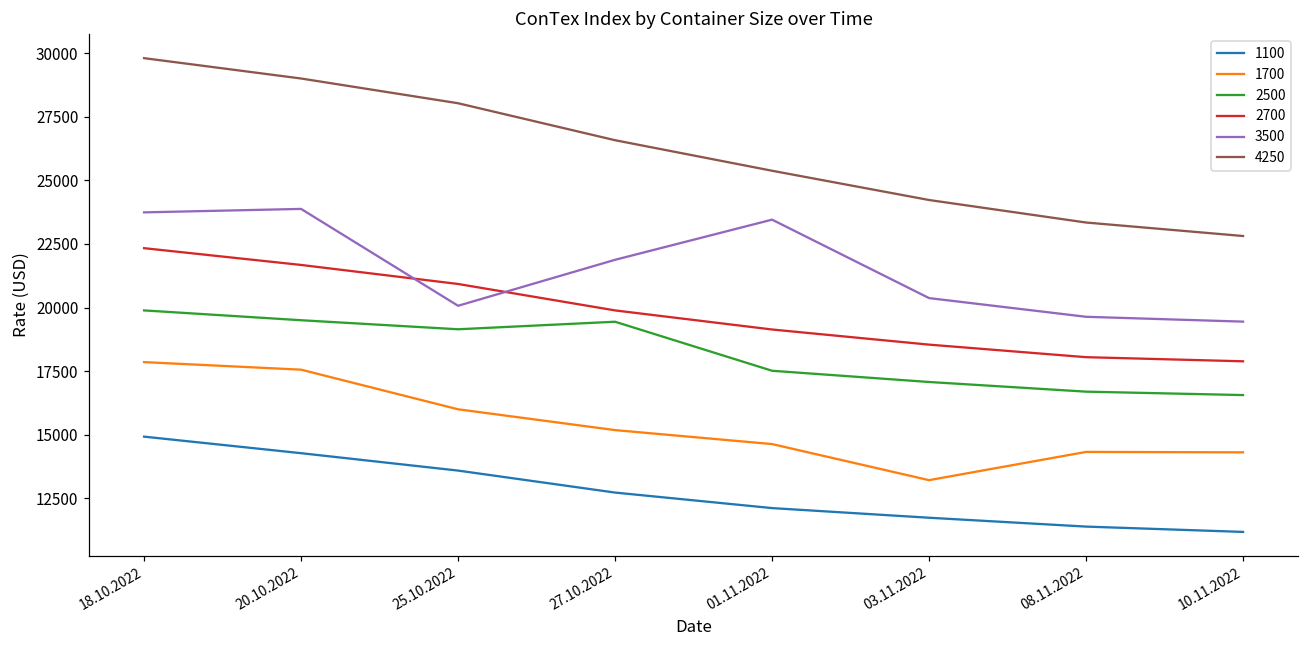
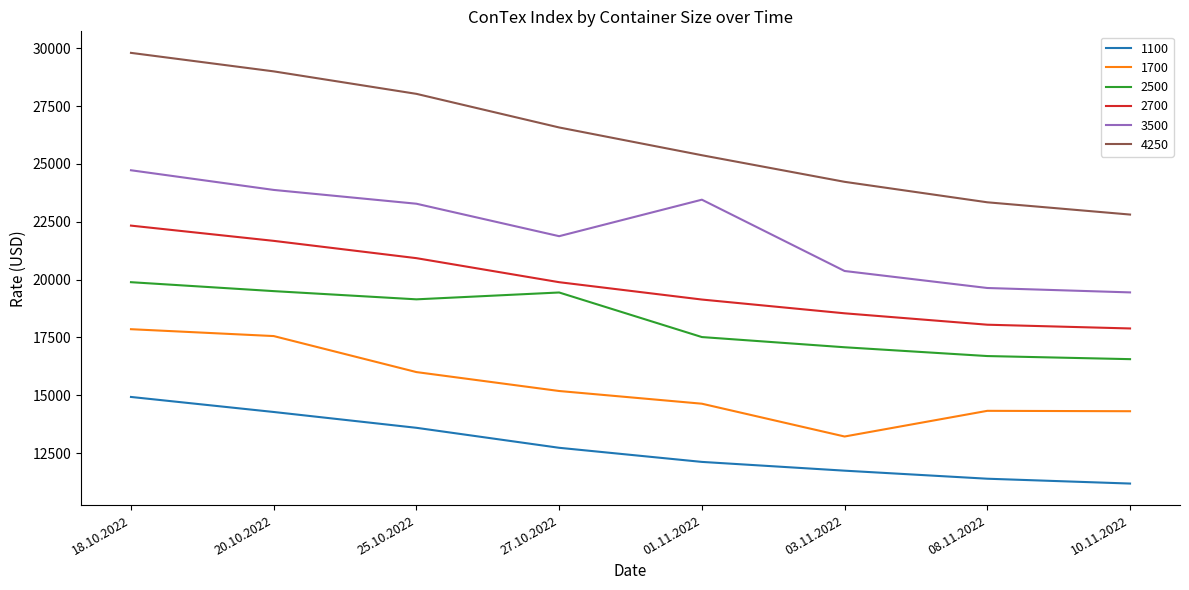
3500, 18.10.2022: 23700 -> 24700
3500, 25.10.2022: 20100 -> 23300
